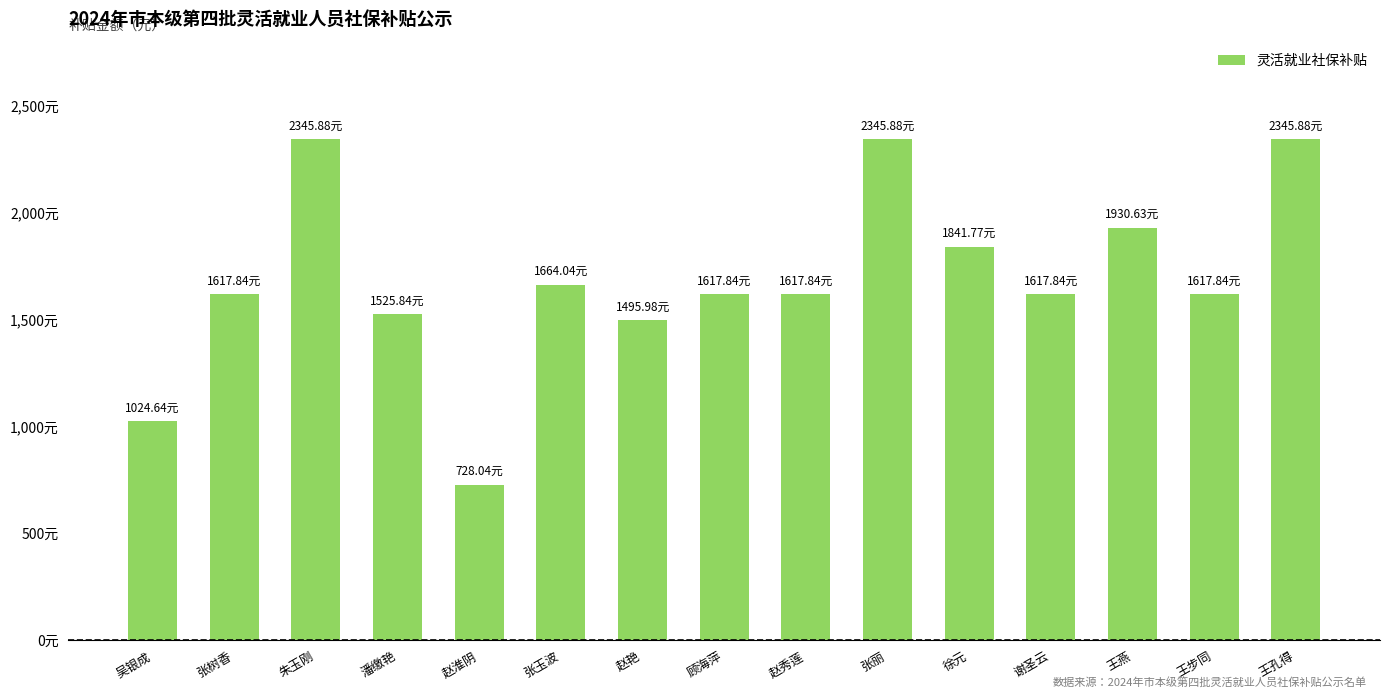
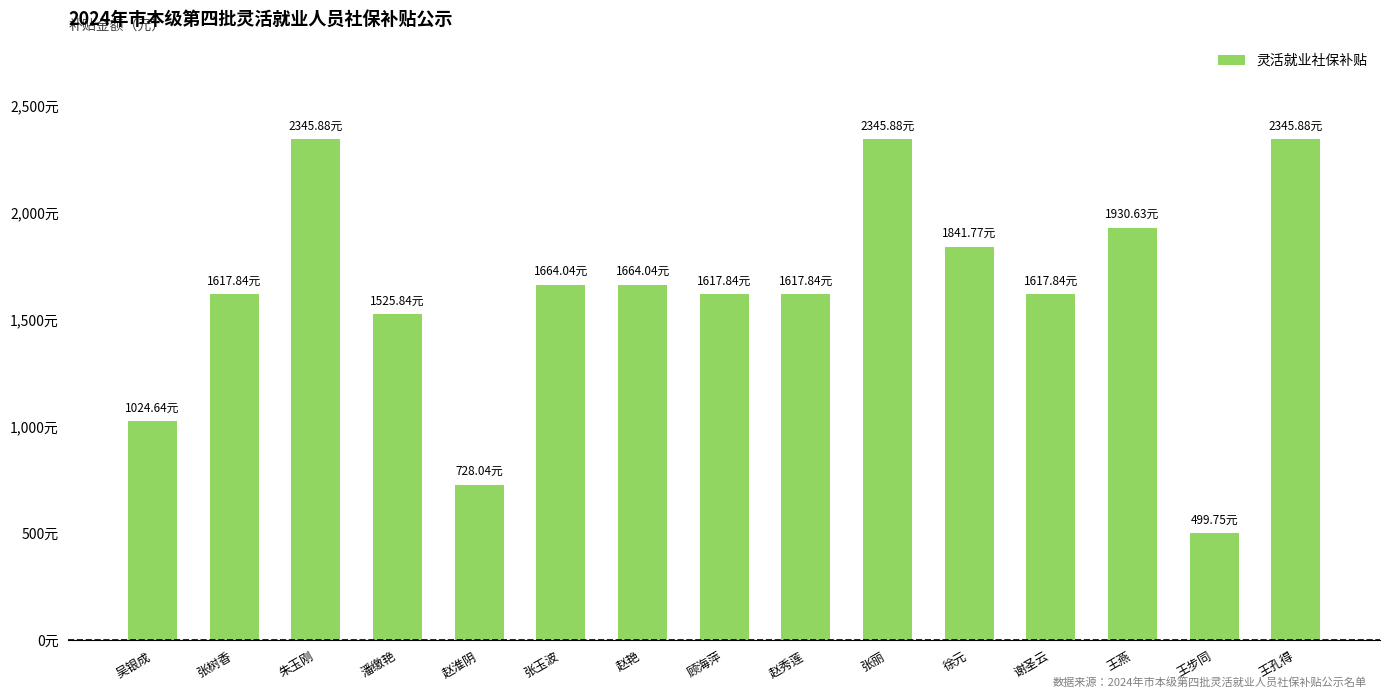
赵艳: 1495.98元 -> 1664.04元
王步同: 1617.84元 -> 499.75元
